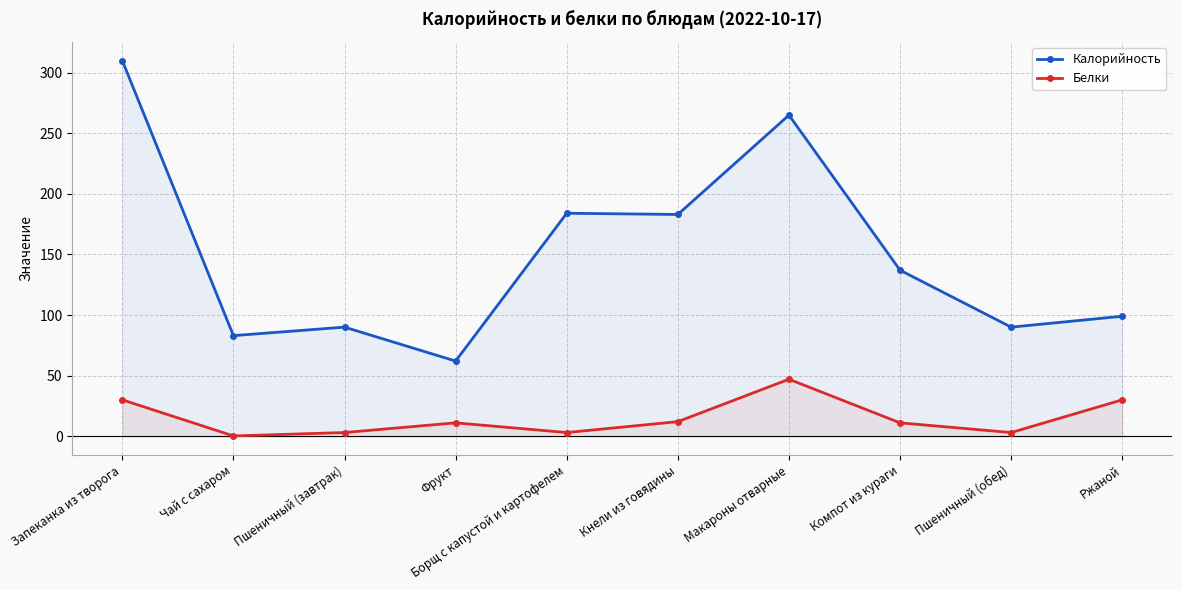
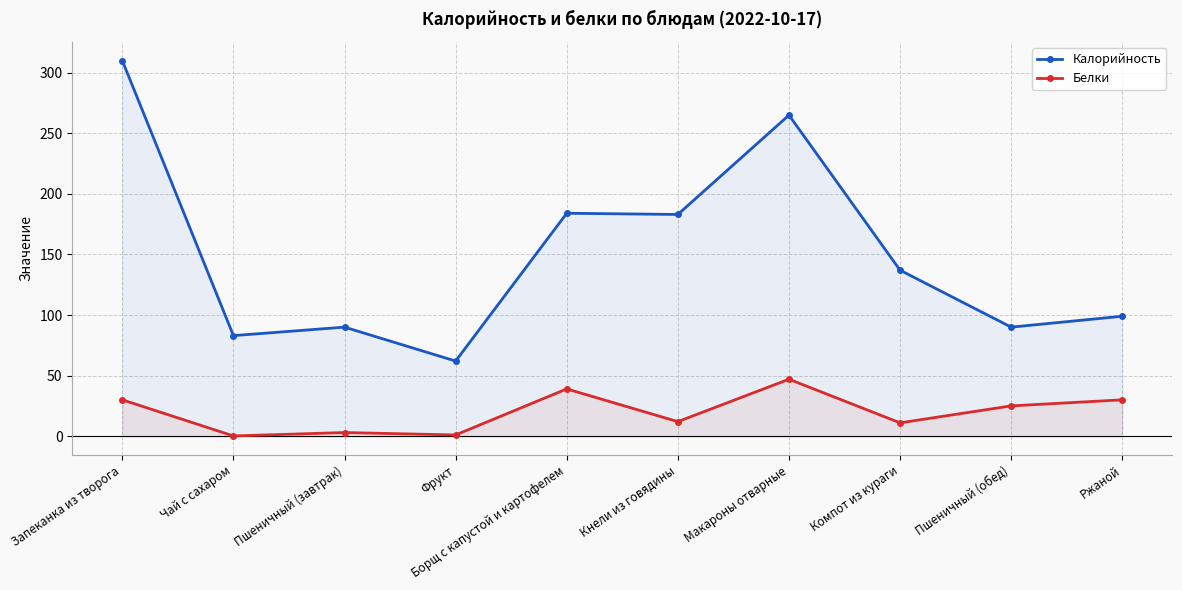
Белки, Фрукт: 11 -> 1
Белки, Борщ с капустой и картофелем: 3 -> 39
Белки, Пшеничный (обед): 3 -> 25
